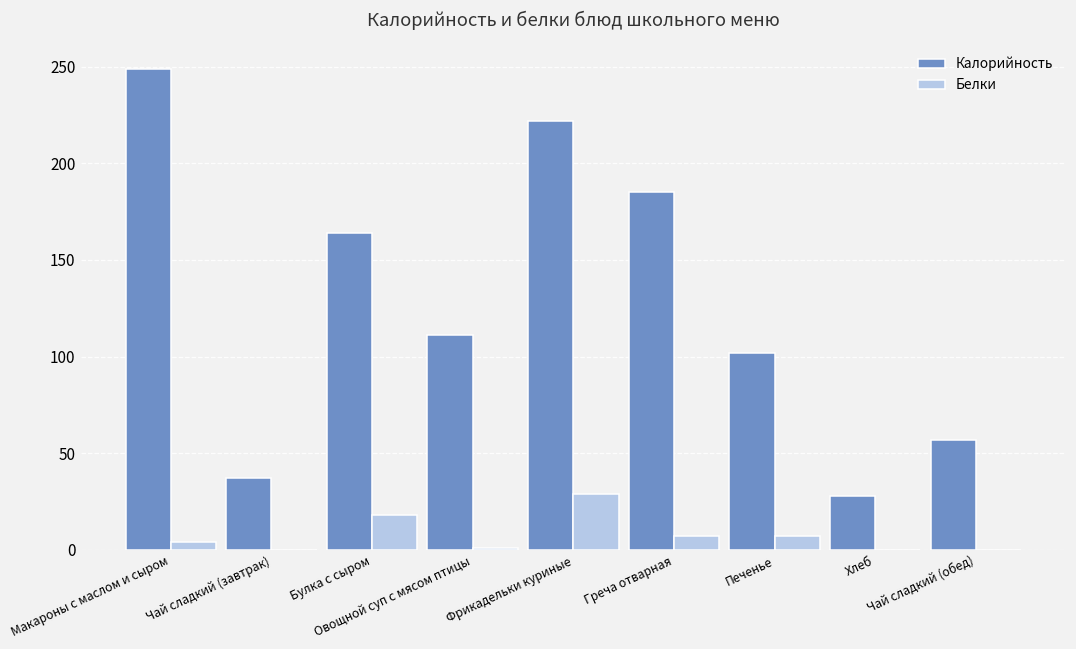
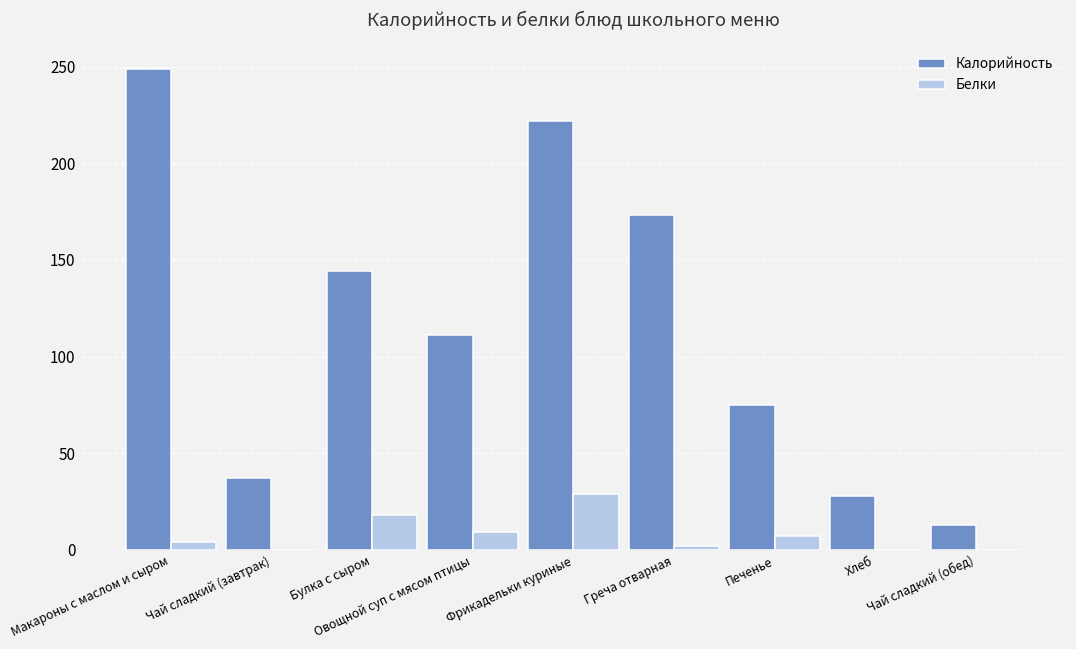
Калорийность, Булка с сыром: 164 -> 144
Белки, Овощной суп с мясом птицы: 1 -> 9
Калорийность, Греча отварная: 185 -> 173
Белки, Греча отварная: 7 -> 2
Калорийность, Печенье: 102 -> 75
Калорийность, Чай сладкий (обед): 57 -> 13
